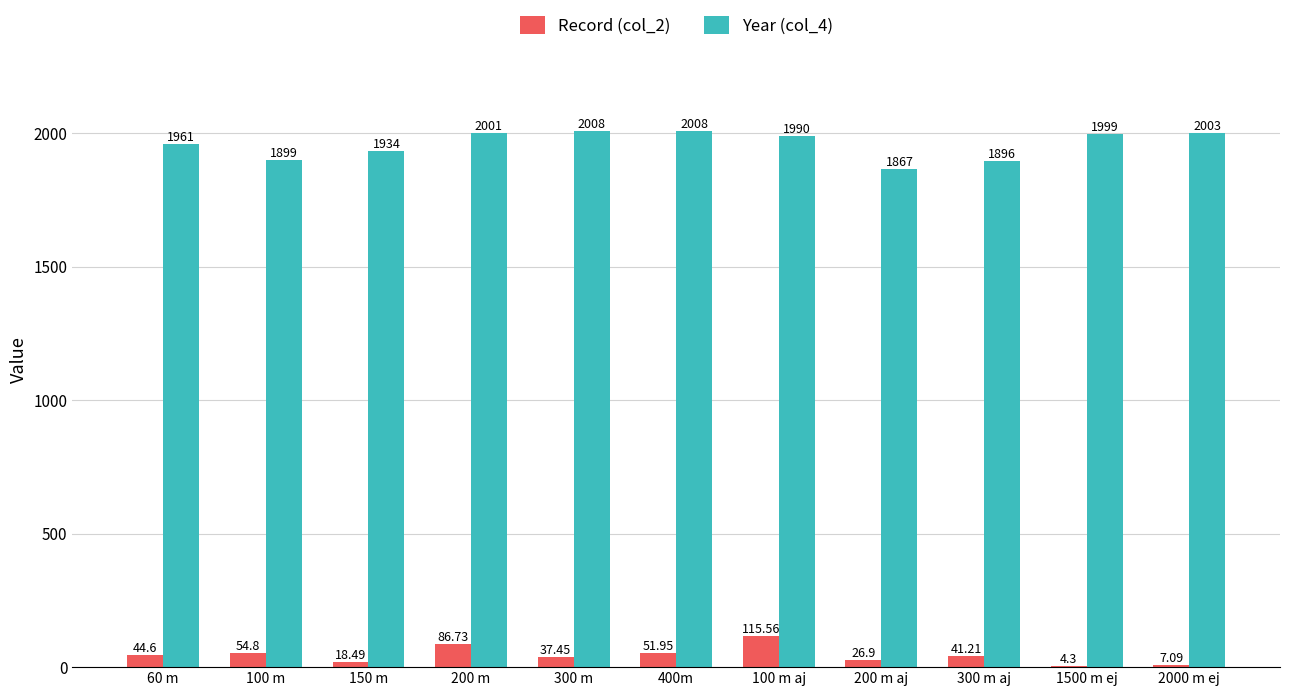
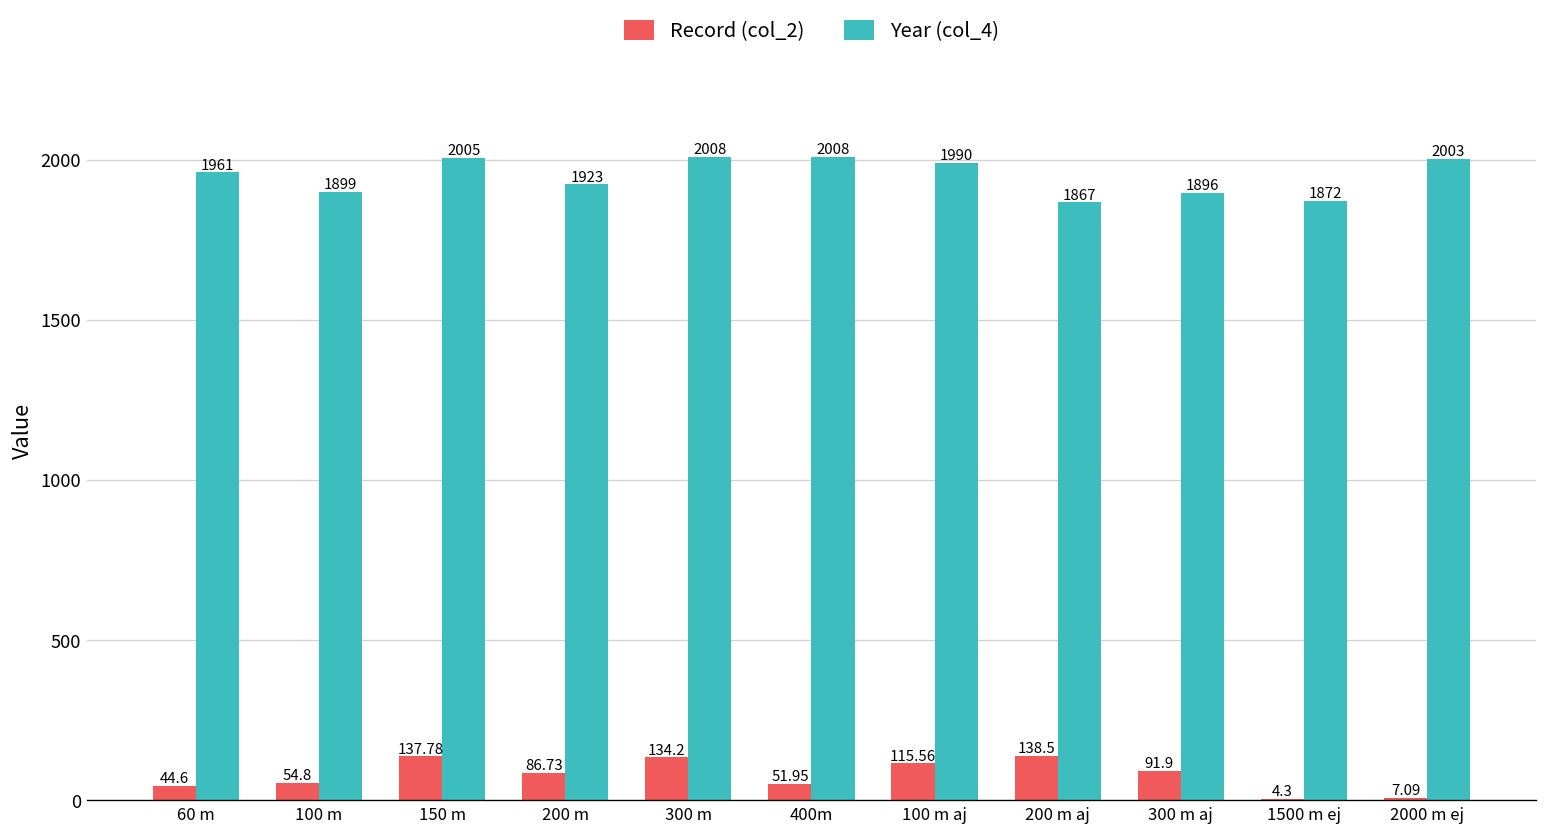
Record (col_2), 150 m: 18.49 -> 137.78
Year (col_4), 150 m: 1934 -> 2005
Year (col_4), 200 m: 2001 -> 1923
Record (col_2), 300 m: 37.45 -> 134.2
Record (col_2), 200 m aj: 26.9 -> 138.5
Record (col_2), 300 m aj: 41.21 -> 91.9
Year (col_4), 1500 m ej: 1999 -> 1872
